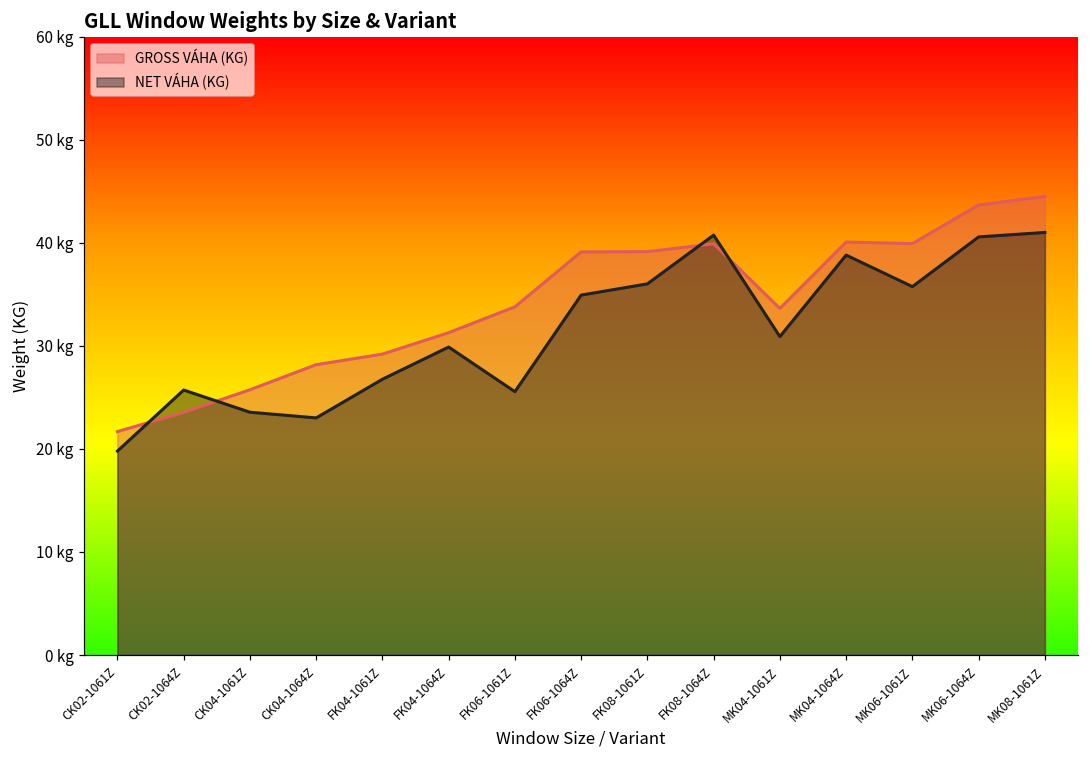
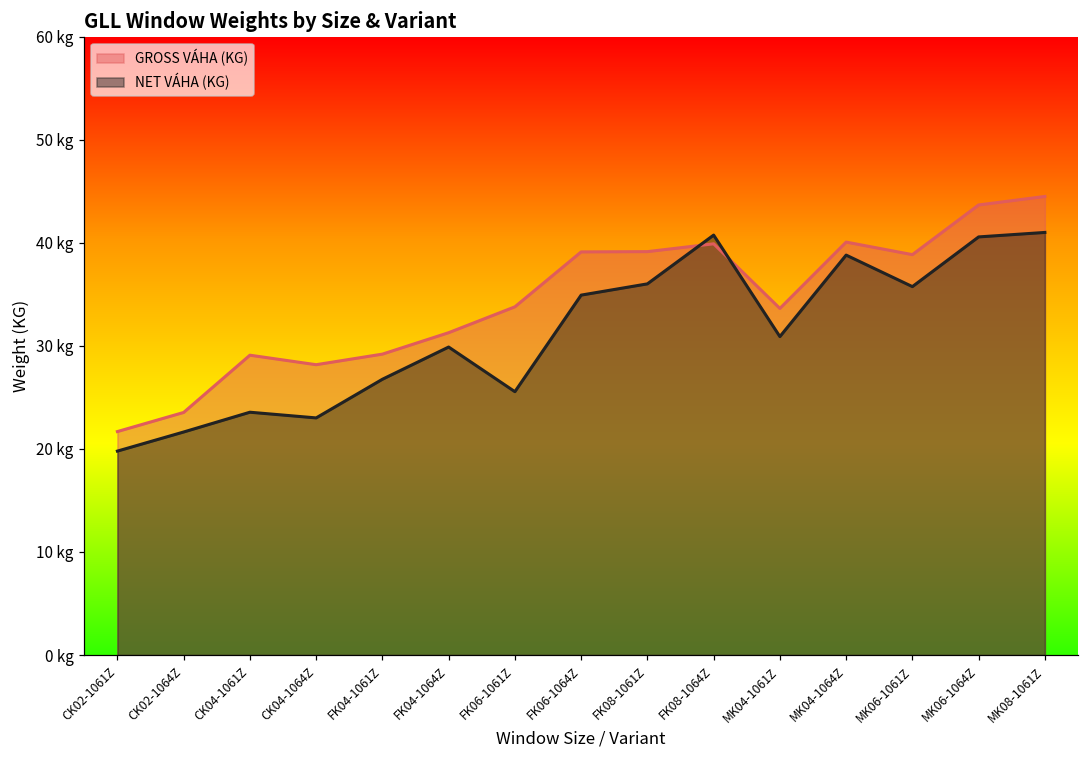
NET VÁHA (KG), CK02-1064Z: 26 kg -> 22 kg
GROSS VÁHA (KG), CK04-1061Z: 26 kg -> 29 kg
GROSS VÁHA (KG), MK06-1061Z: 40 kg -> 39 kg
